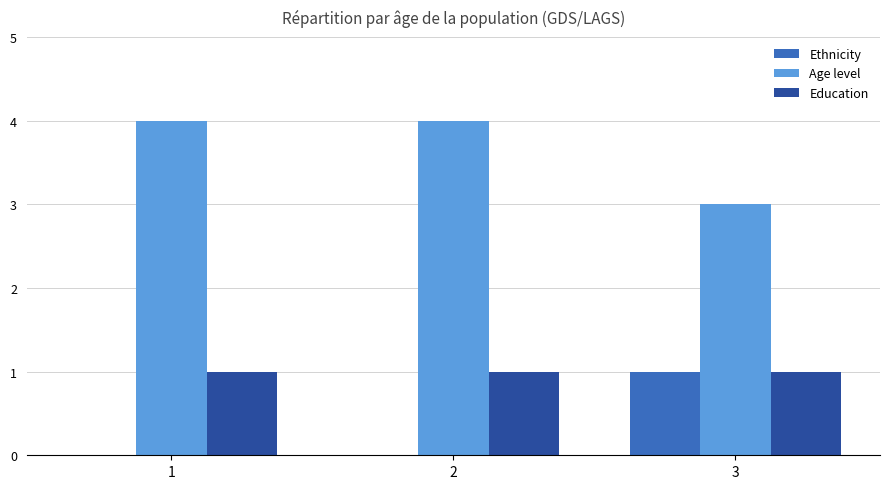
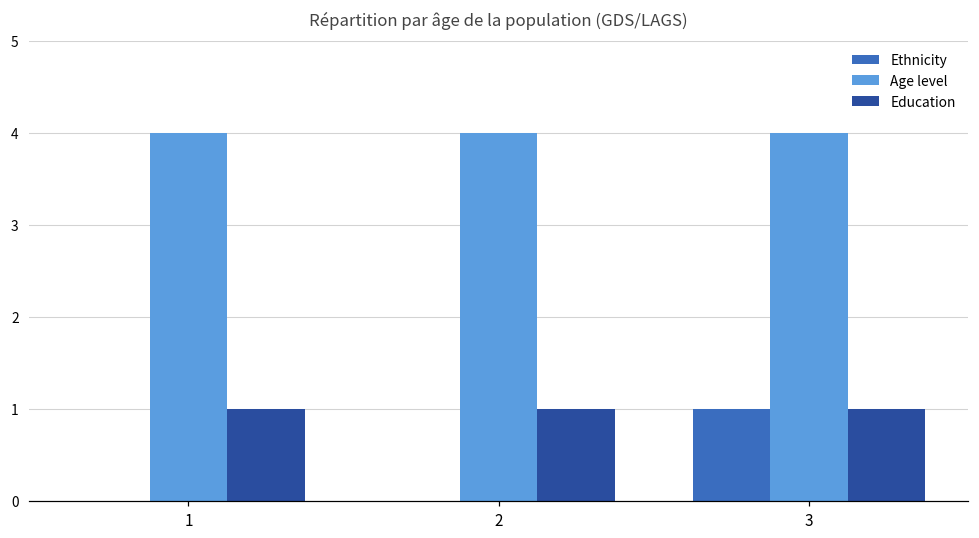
Age level, 3: 3 -> 4
